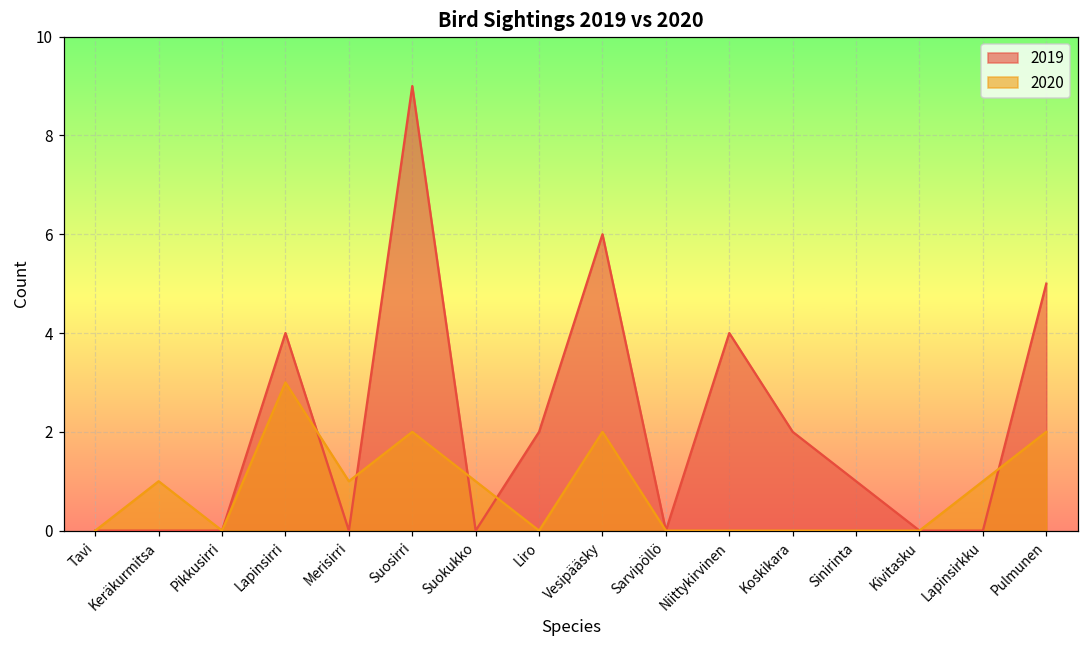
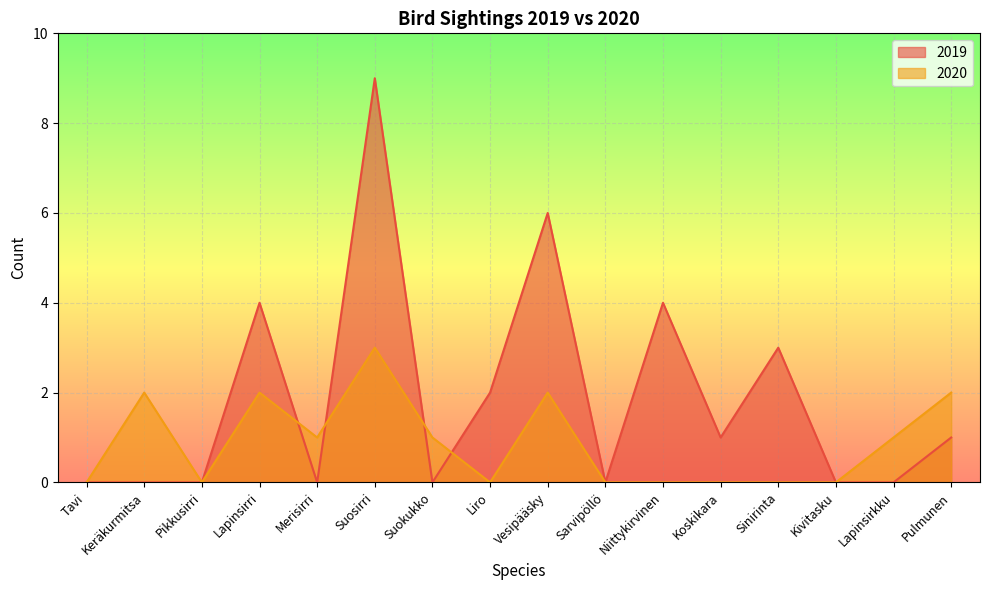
2020, Keräkurmitsa: 1 -> 2
2020, Lapinsirri: 3 -> 2
2020, Suosirri: 2 -> 3
2019, Koskikara: 2 -> 1
2019, Sinirinta: 1 -> 3
2019, Pulmunen: 5 -> 1
